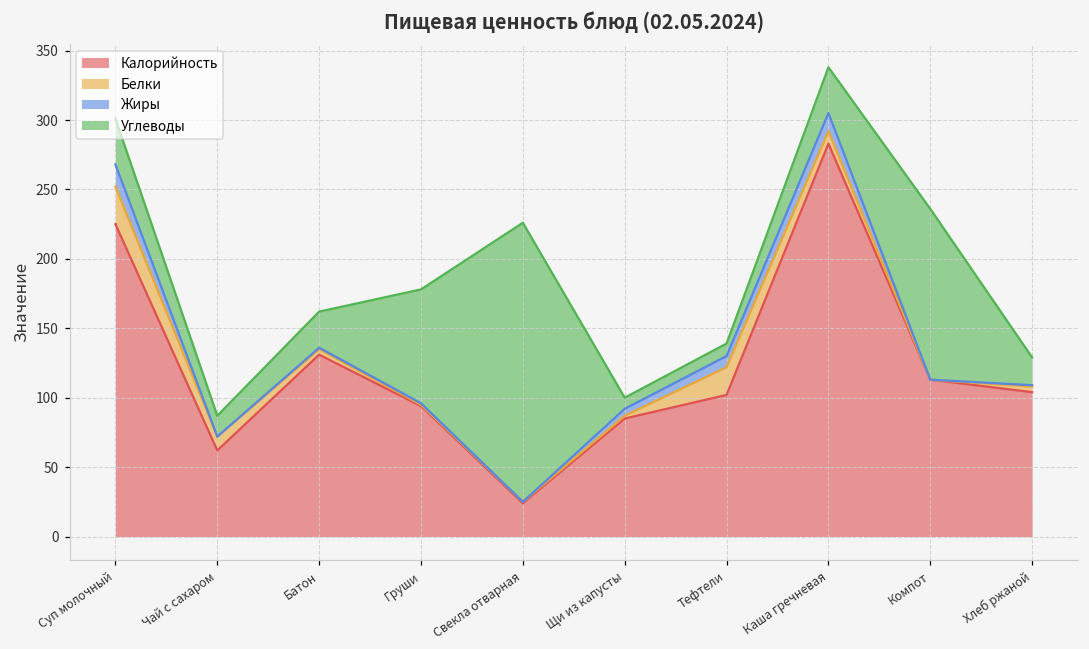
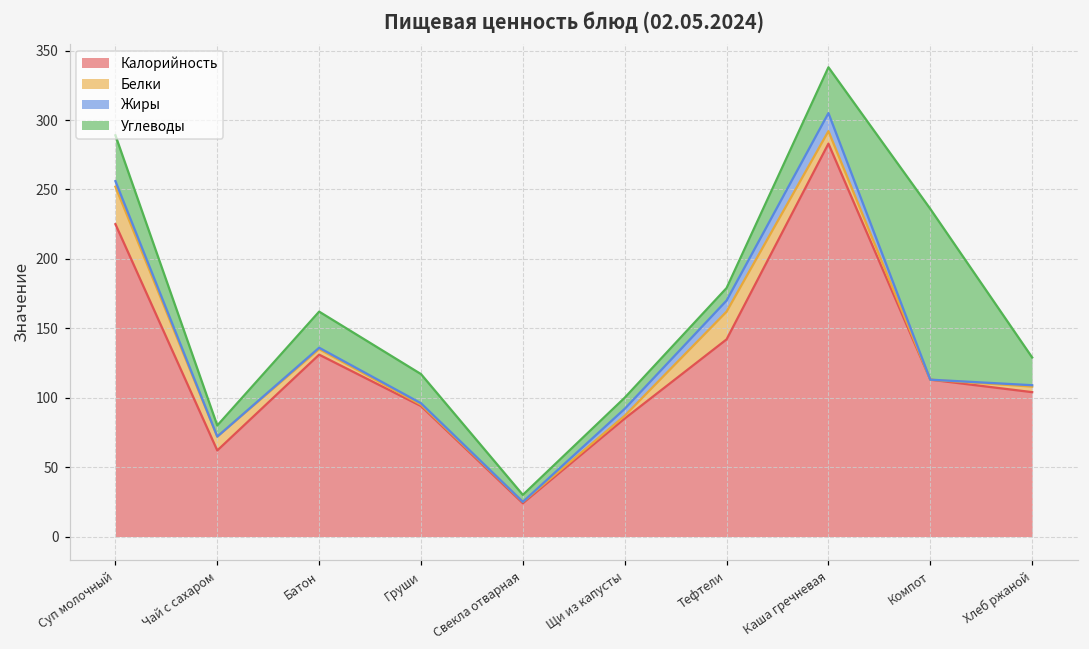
Жиры, Суп молочный: 16 -> 4
Углеводы, Чай с сахаром: 15 -> 8
Углеводы, Груши: 82 -> 21
Углеводы, Свекла отварная: 201 -> 5
Калорийность, Тефтели: 102 -> 142
